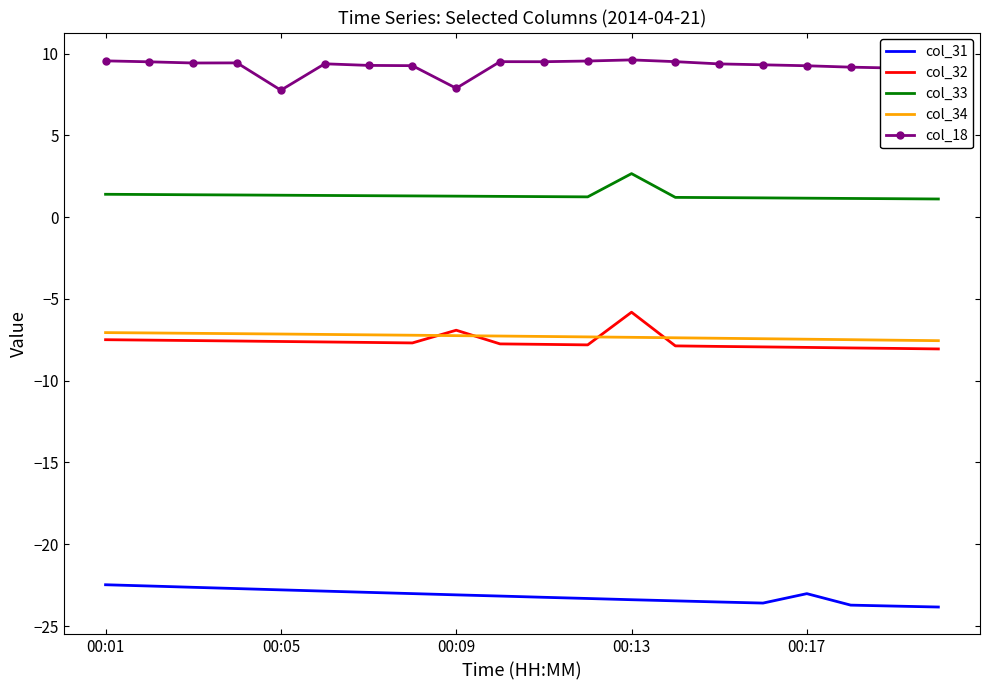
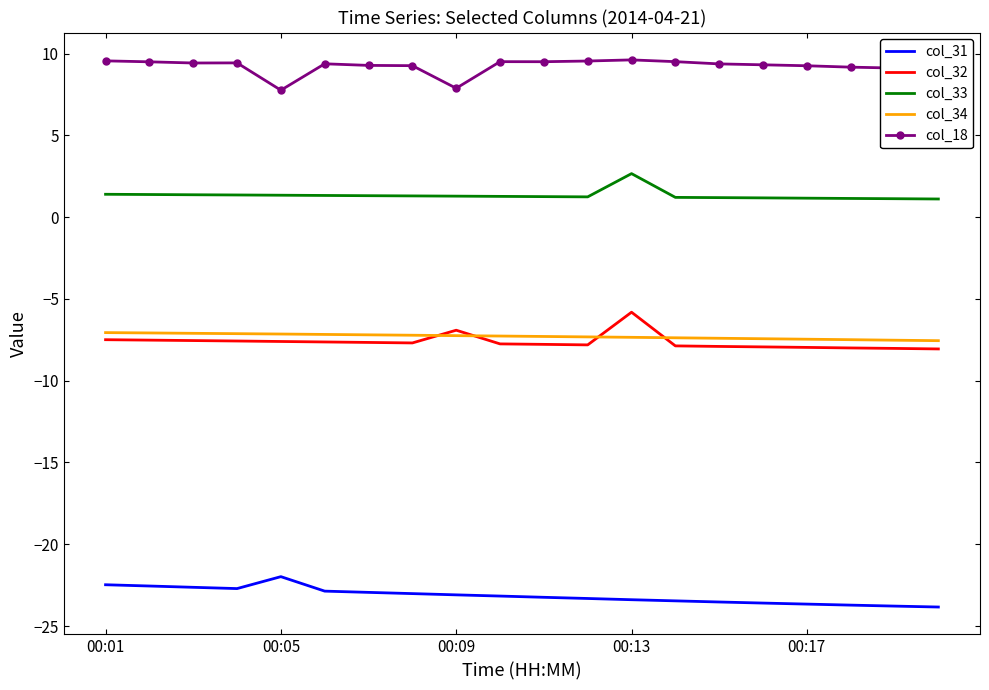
col_31, 00:05: -22.8 -> -22.0
col_31, 00:17: -23.0 -> -23.7
